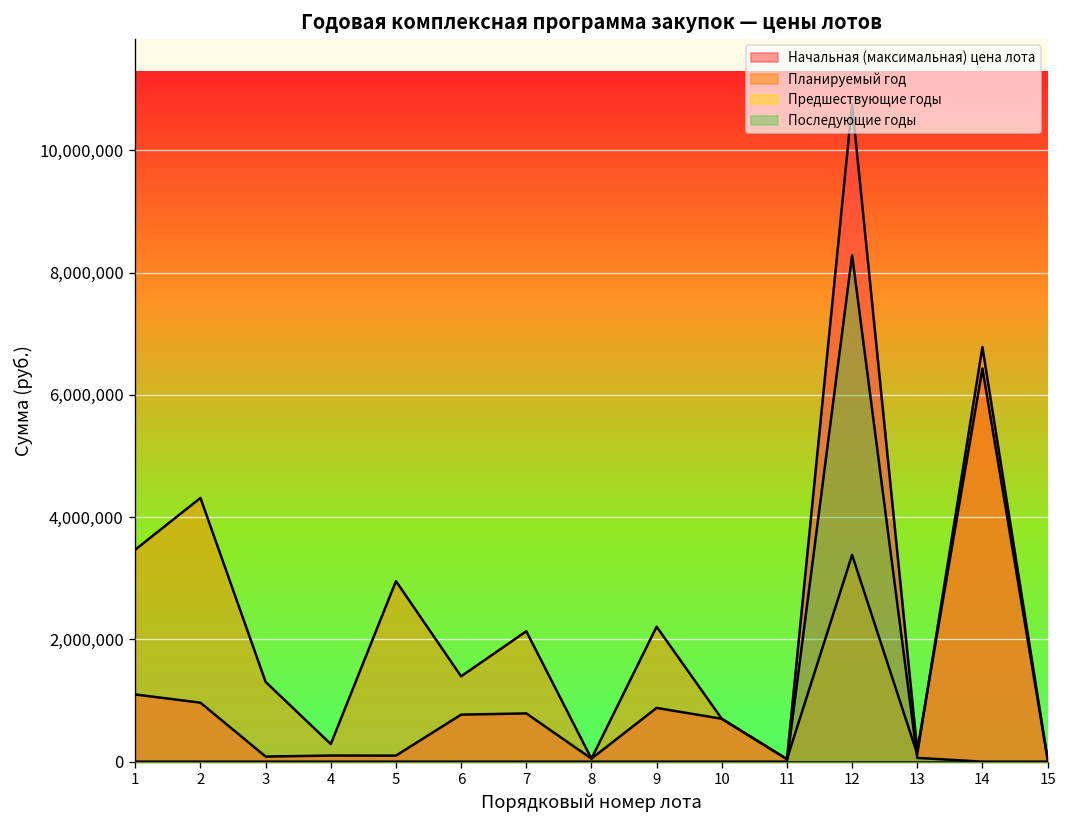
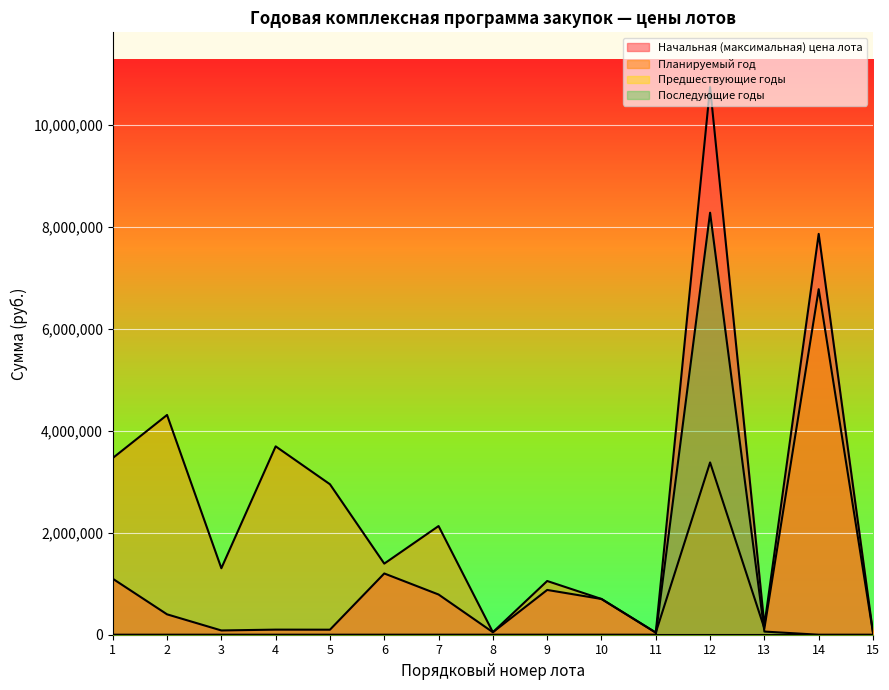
Начальная (максимальная) цена лота, 2: 1,000,000 -> 400,000
Планируемый год, 4: 300,000 -> 3,700,000
Начальная (максимальная) цена лота, 6: 800,000 -> 1,200,000
Планируемый год, 9: 2,200,000 -> 1,100,000
Начальная (максимальная) цена лота, 14: 6,400,000 -> 7,900,000
